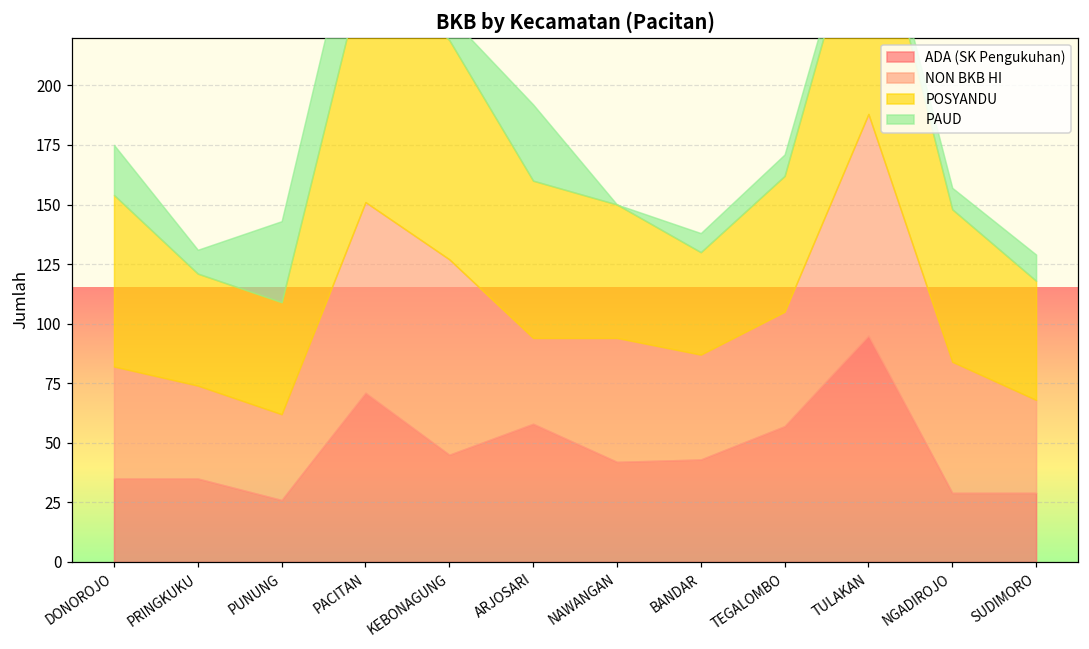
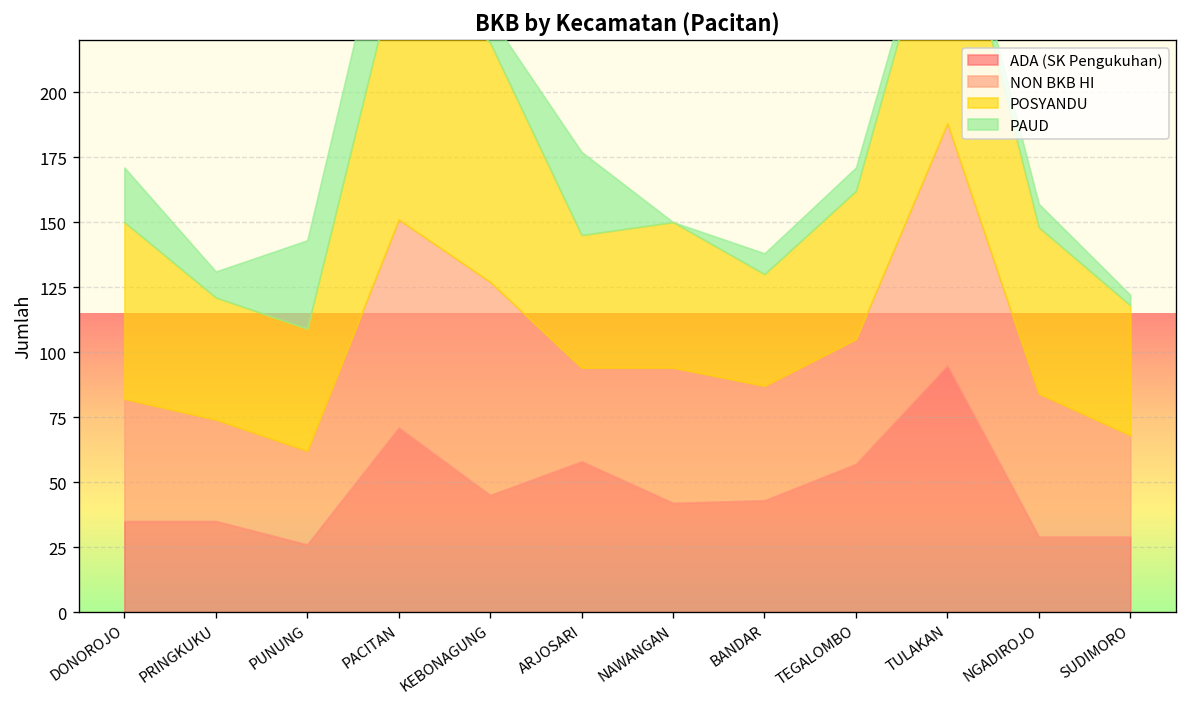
POSYANDU, DONOROJO: 72 -> 68
POSYANDU, ARJOSARI: 66 -> 51
PAUD, SUDIMORO: 11 -> 4
